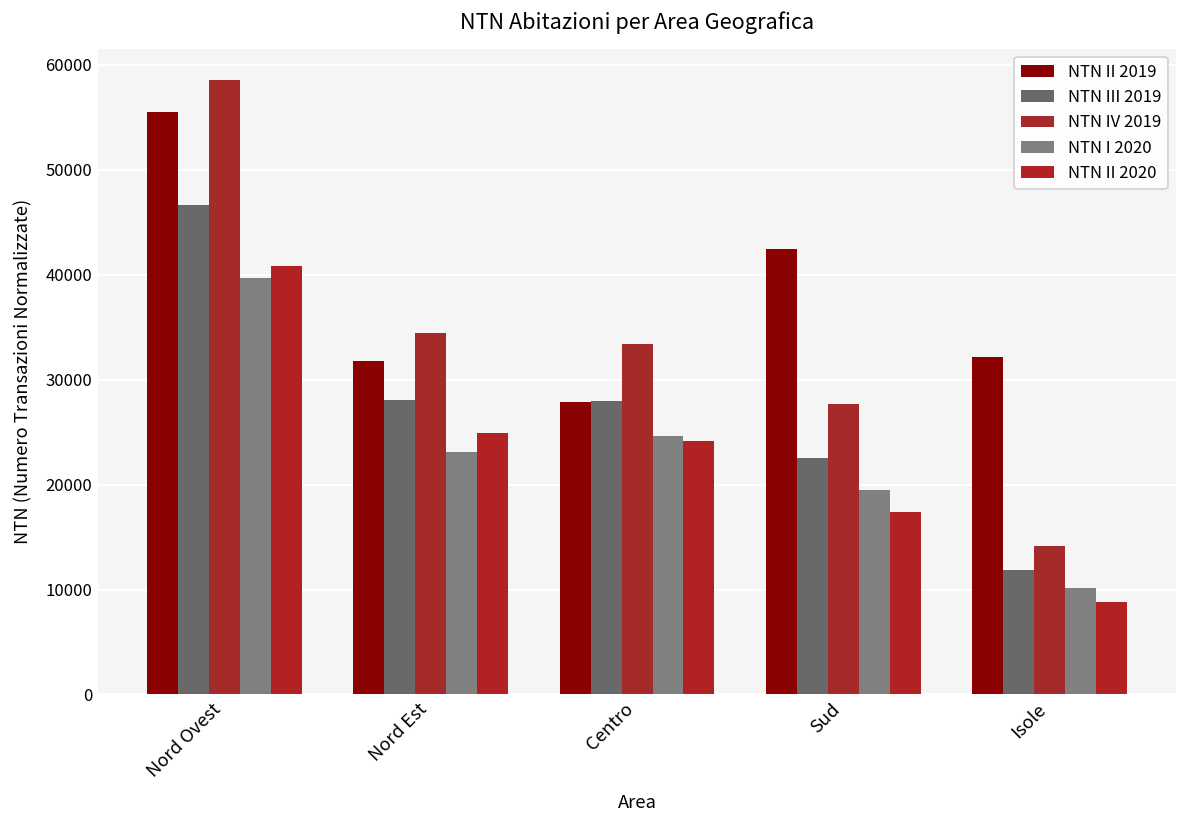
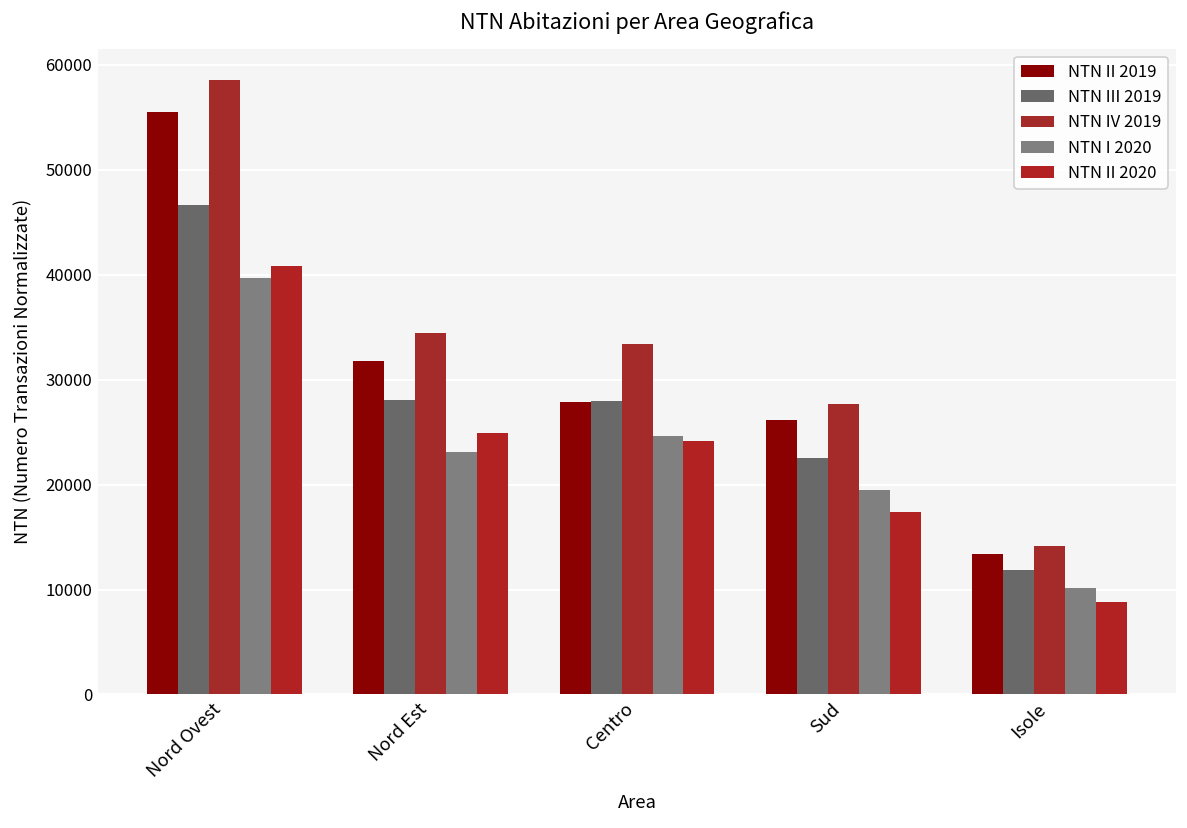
NTN II 2019, Sud: 42000 -> 26000
NTN II 2019, Isole: 32000 -> 13000
